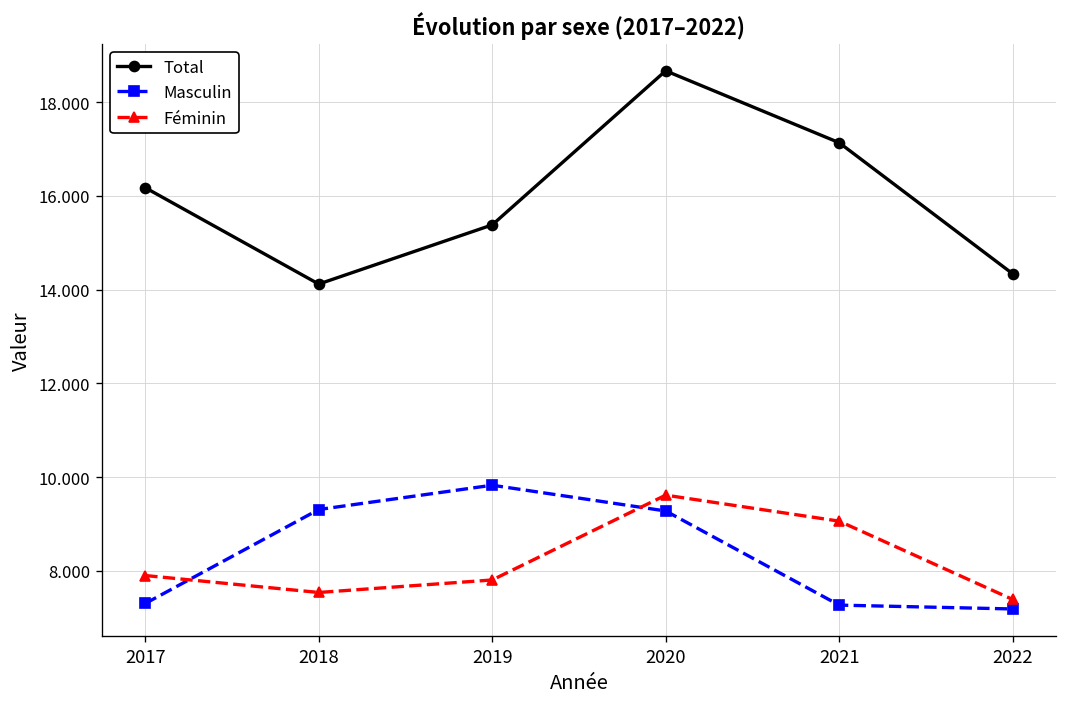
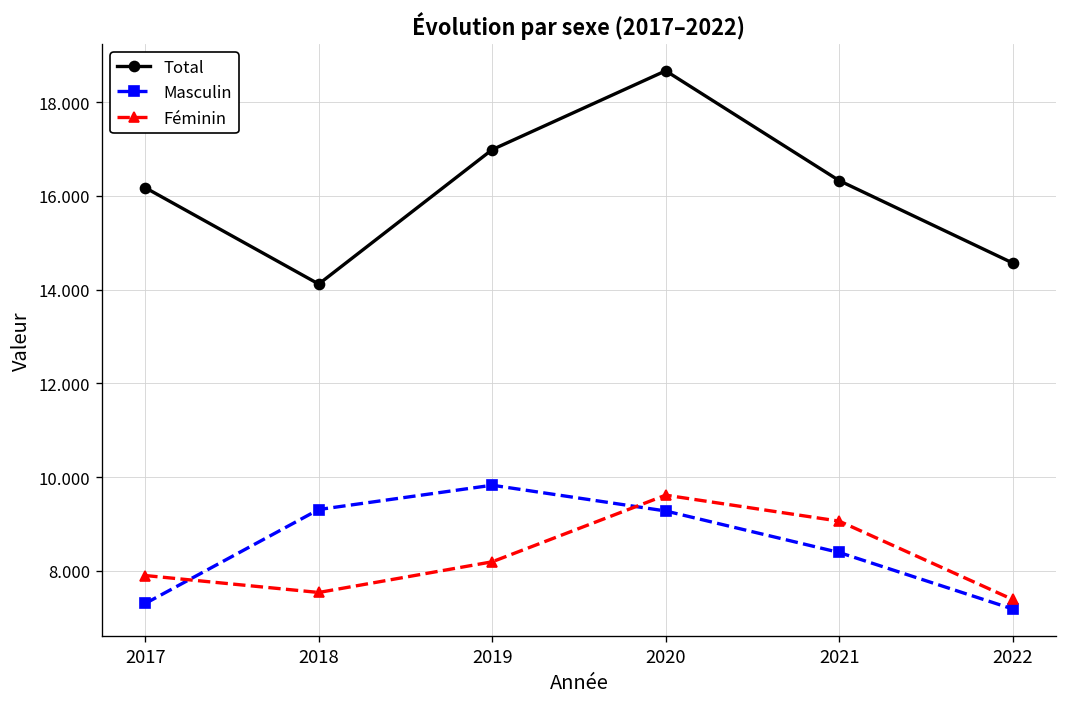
Total, 2019: 15.4 -> 17.0
Féminin, 2019: 7.8 -> 8.2
Total, 2021: 17.1 -> 16.3
Masculin, 2021: 7.3 -> 8.4
Total, 2022: 14.3 -> 14.6
